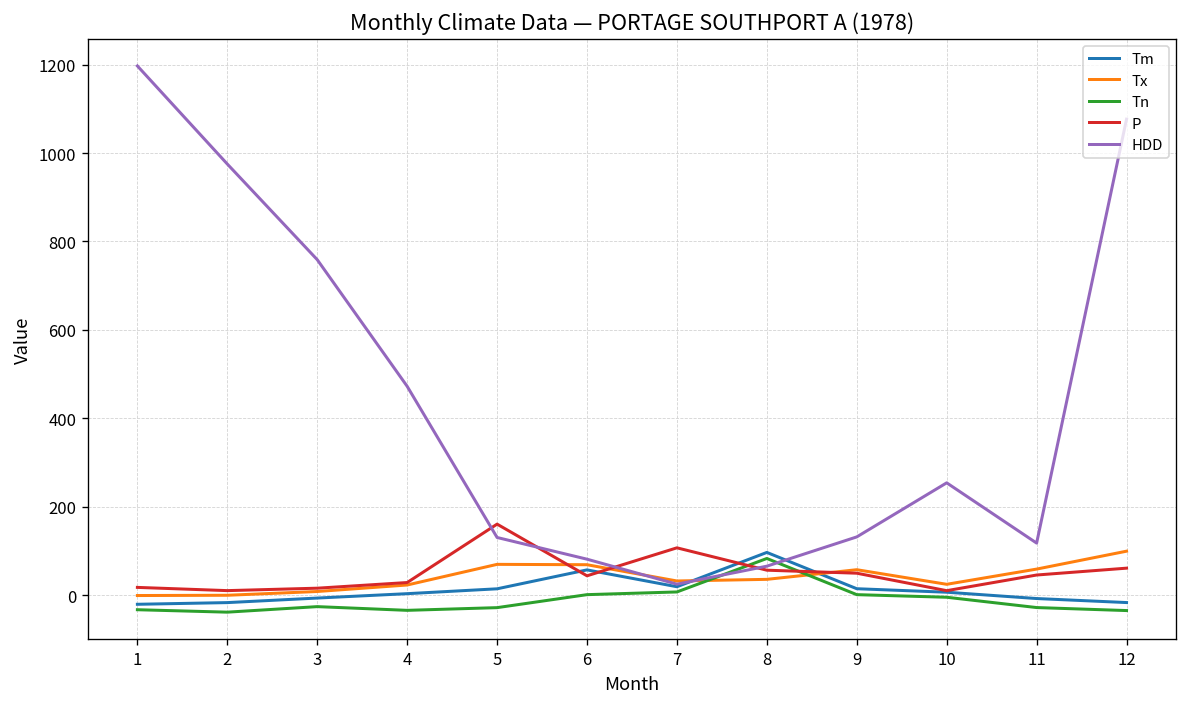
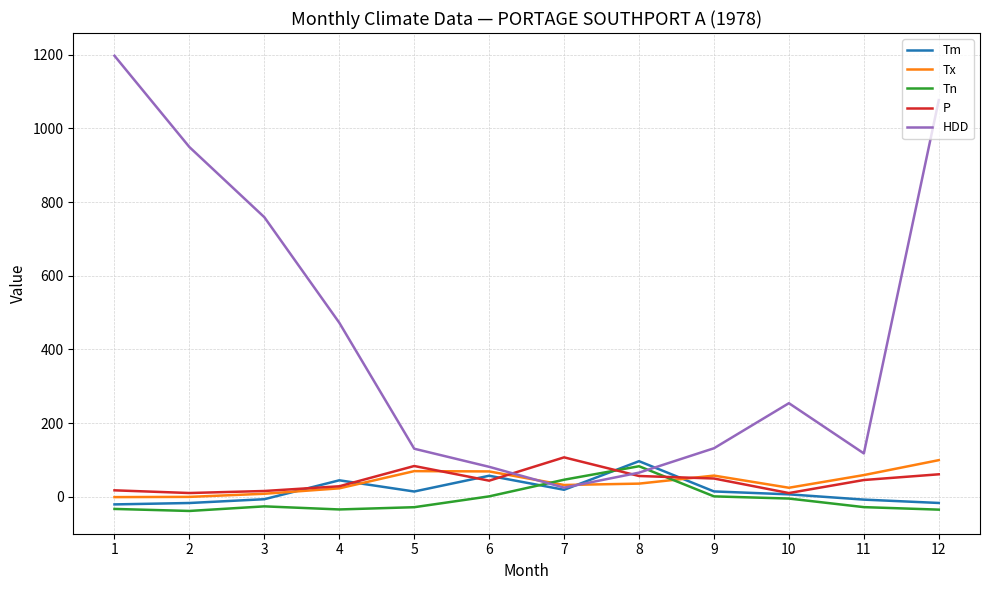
HDD, 2: 980 -> 950
Tm, 4: 0 -> 40
P, 5: 160 -> 80
Tn, 7: 10 -> 50
